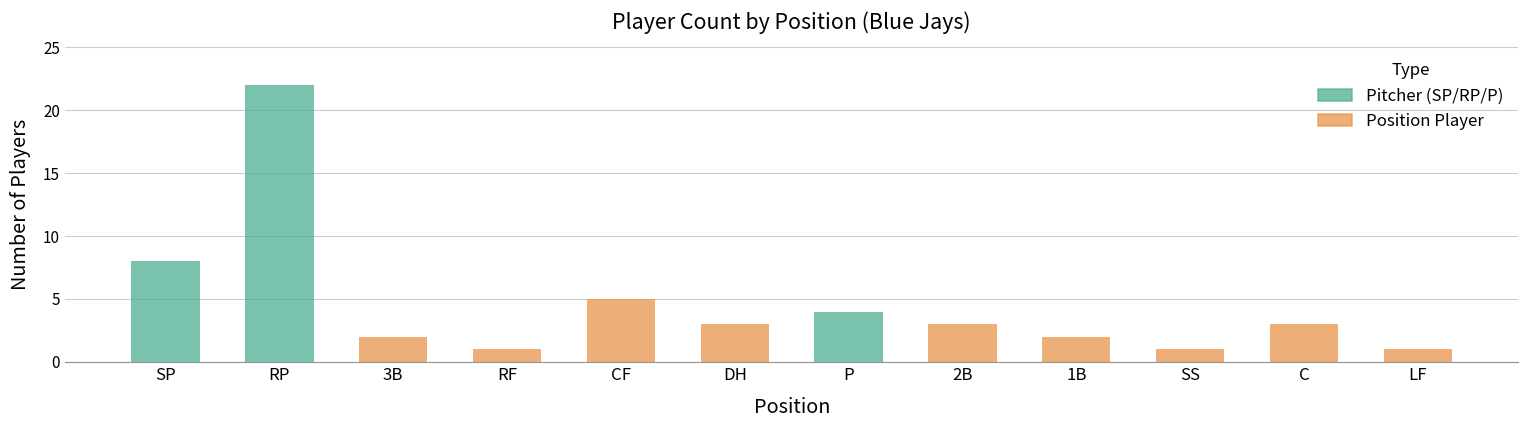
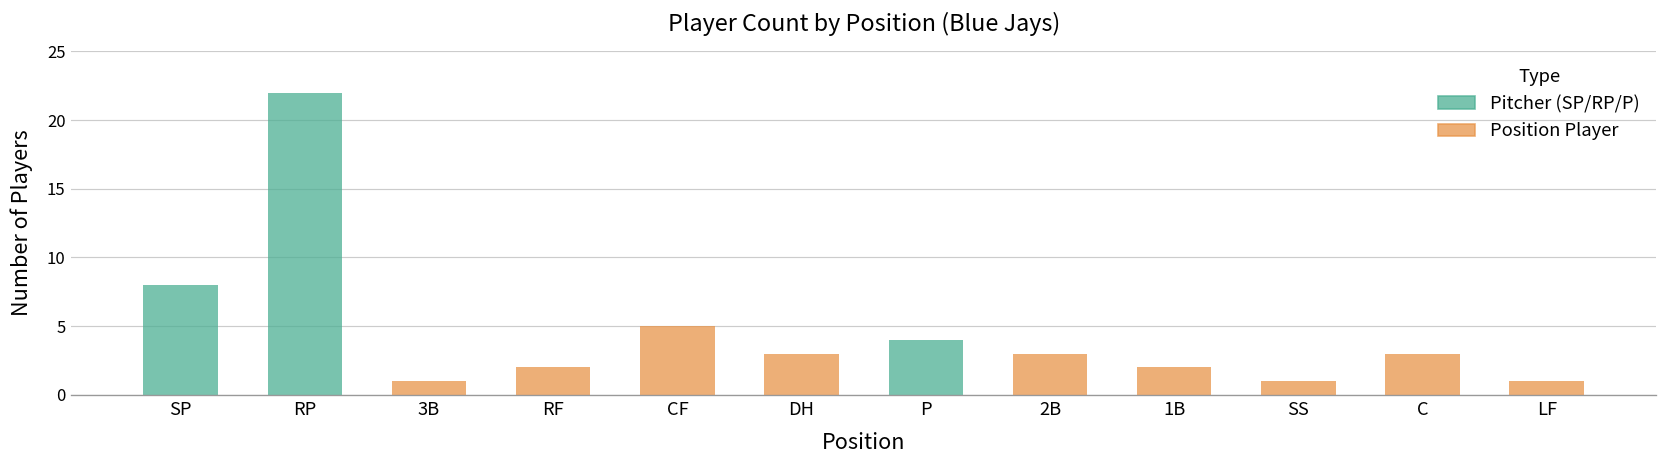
Position Player, 3B: 2 -> 1
Position Player, RF: 1 -> 2
